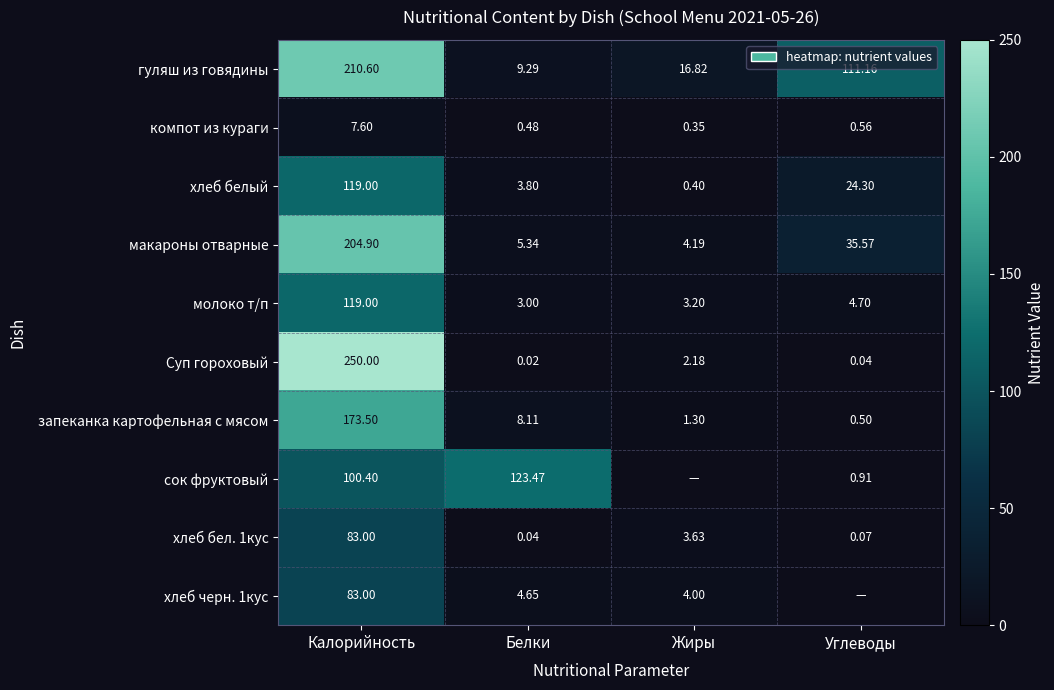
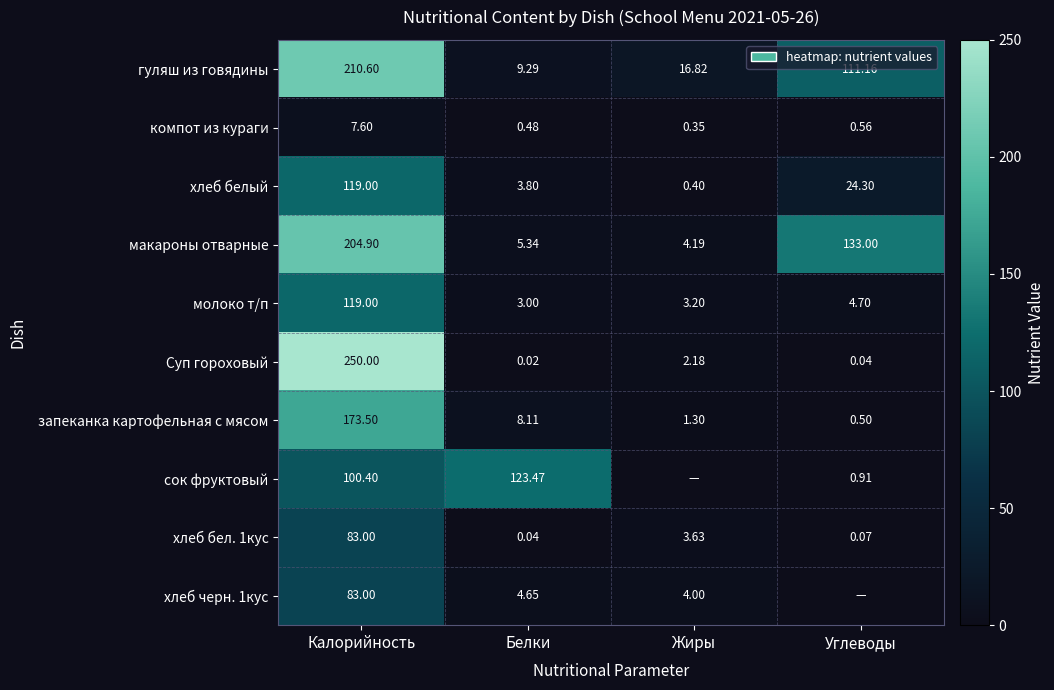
макароны отварные, Углеводы: 35.57 -> 133.00
